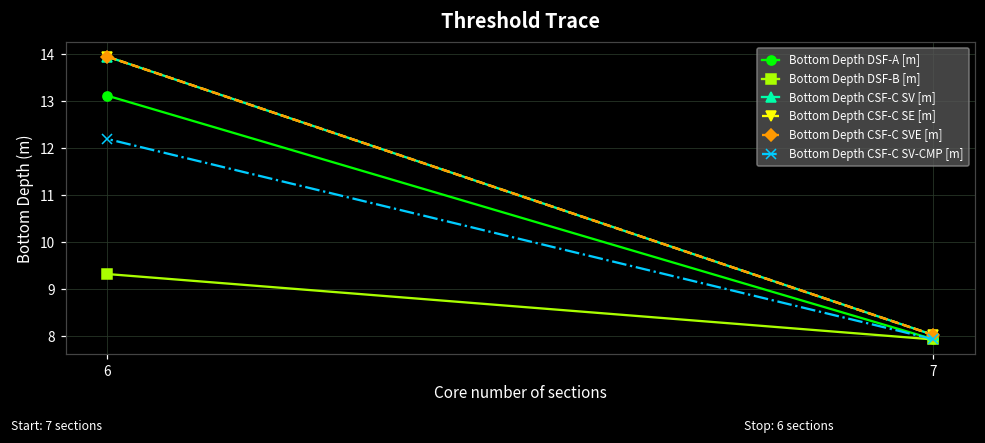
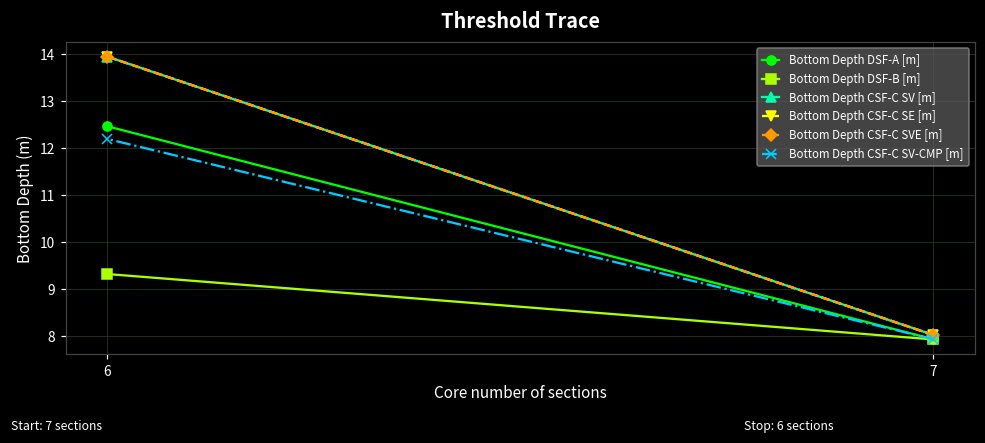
Bottom Depth DSF-A [m], 6: 13.1 -> 12.5
